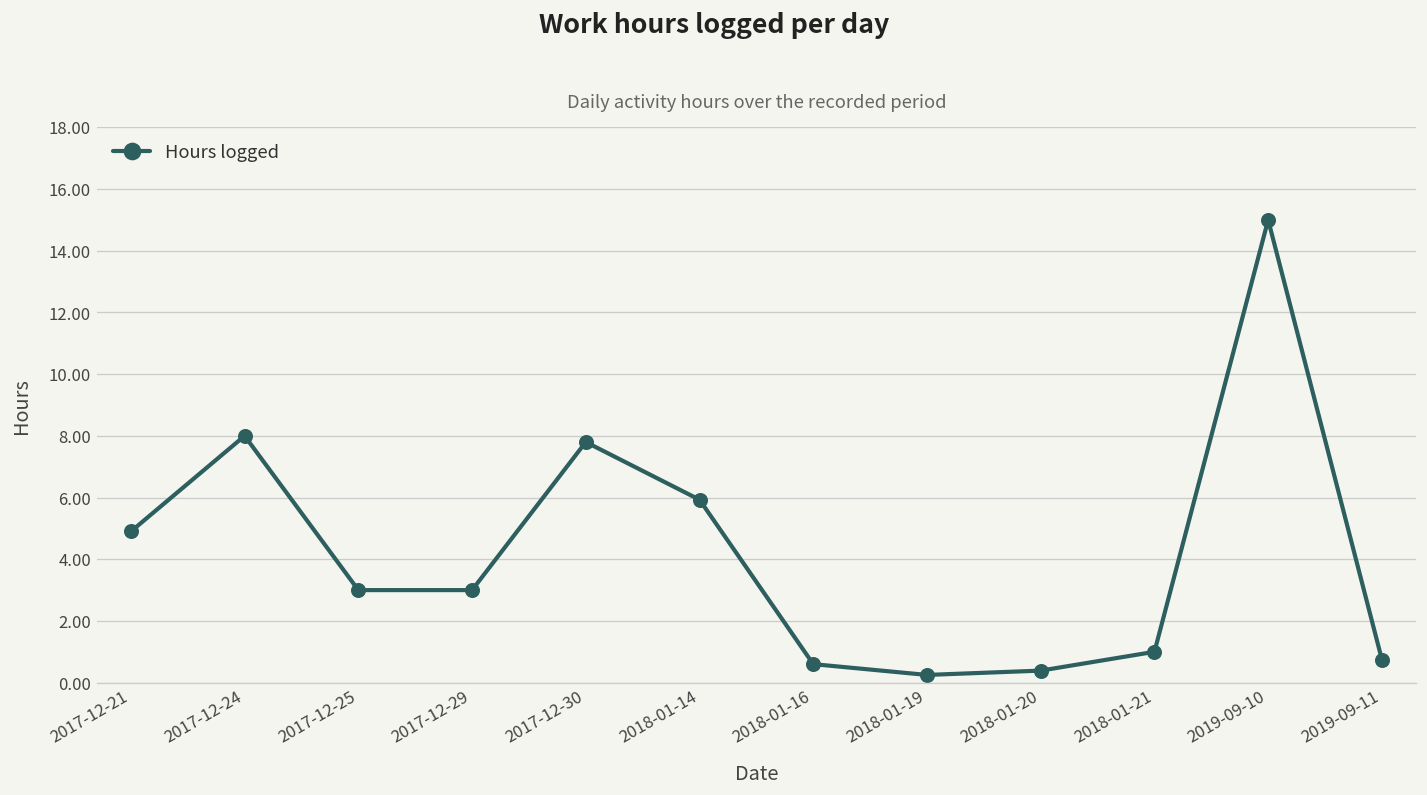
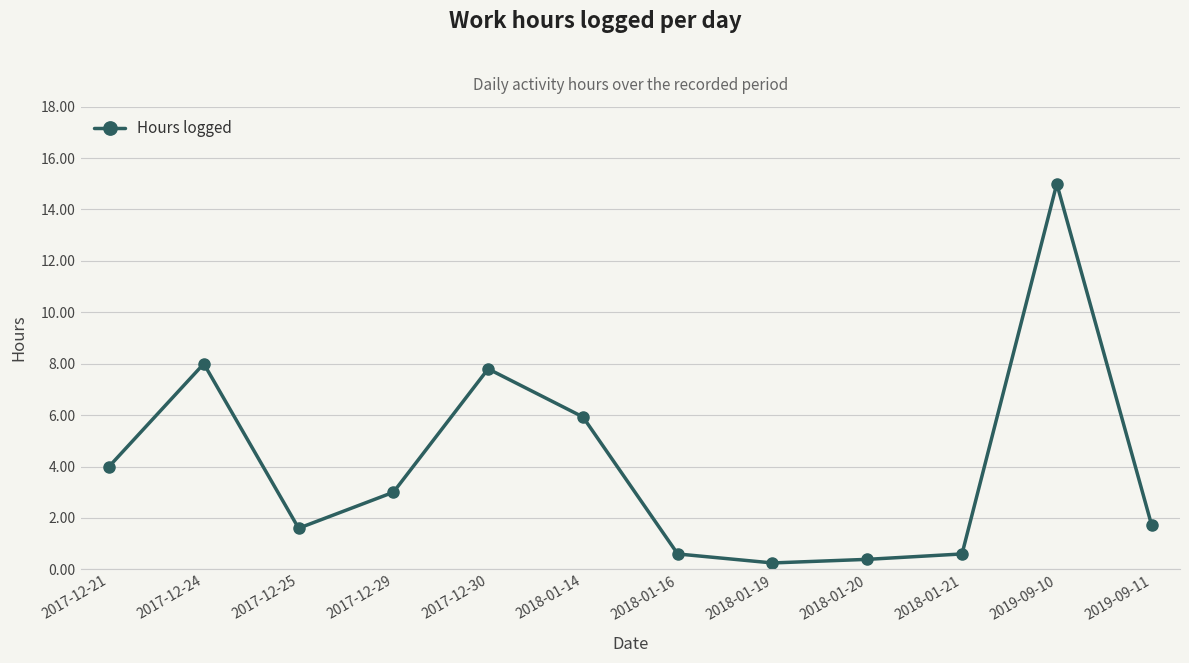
2017-12-21: 4.9 -> 4.0
2017-12-25: 3.0 -> 1.6
2018-01-21: 1.0 -> 0.6
2019-09-11: 0.8 -> 1.7
